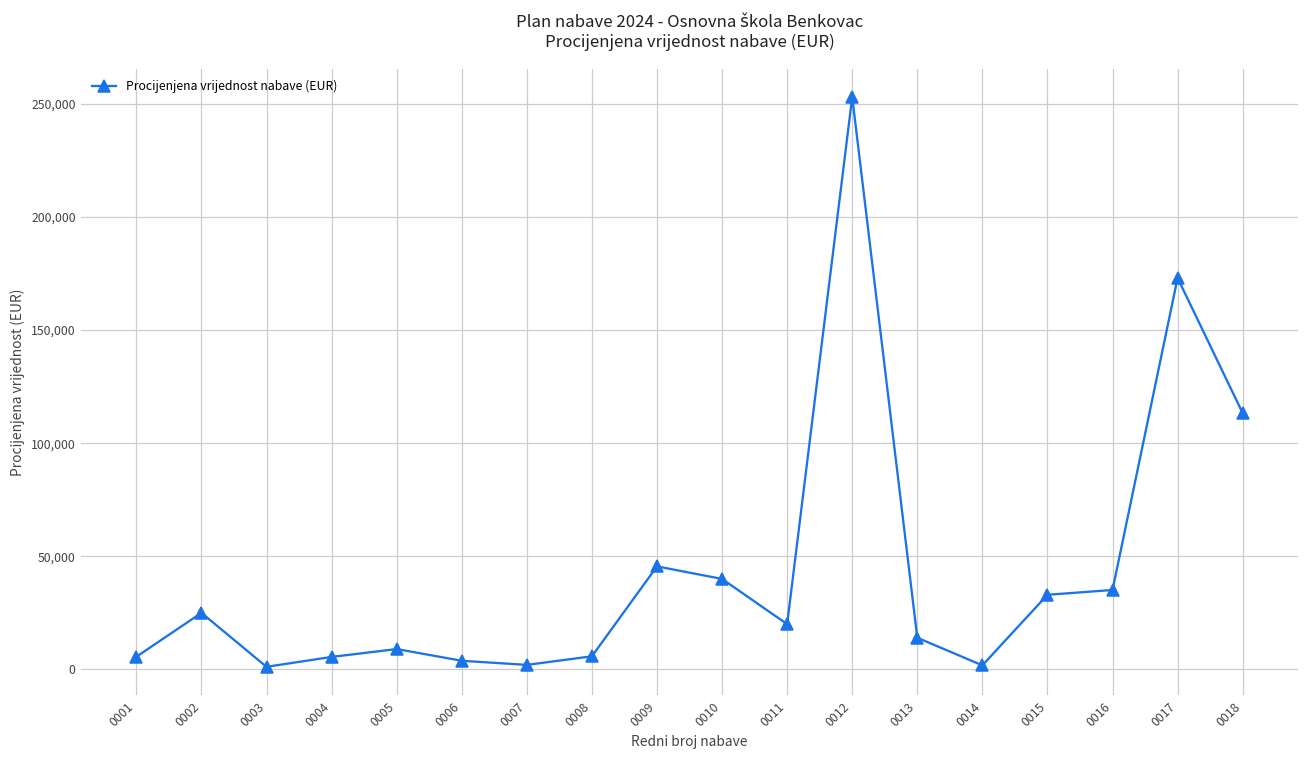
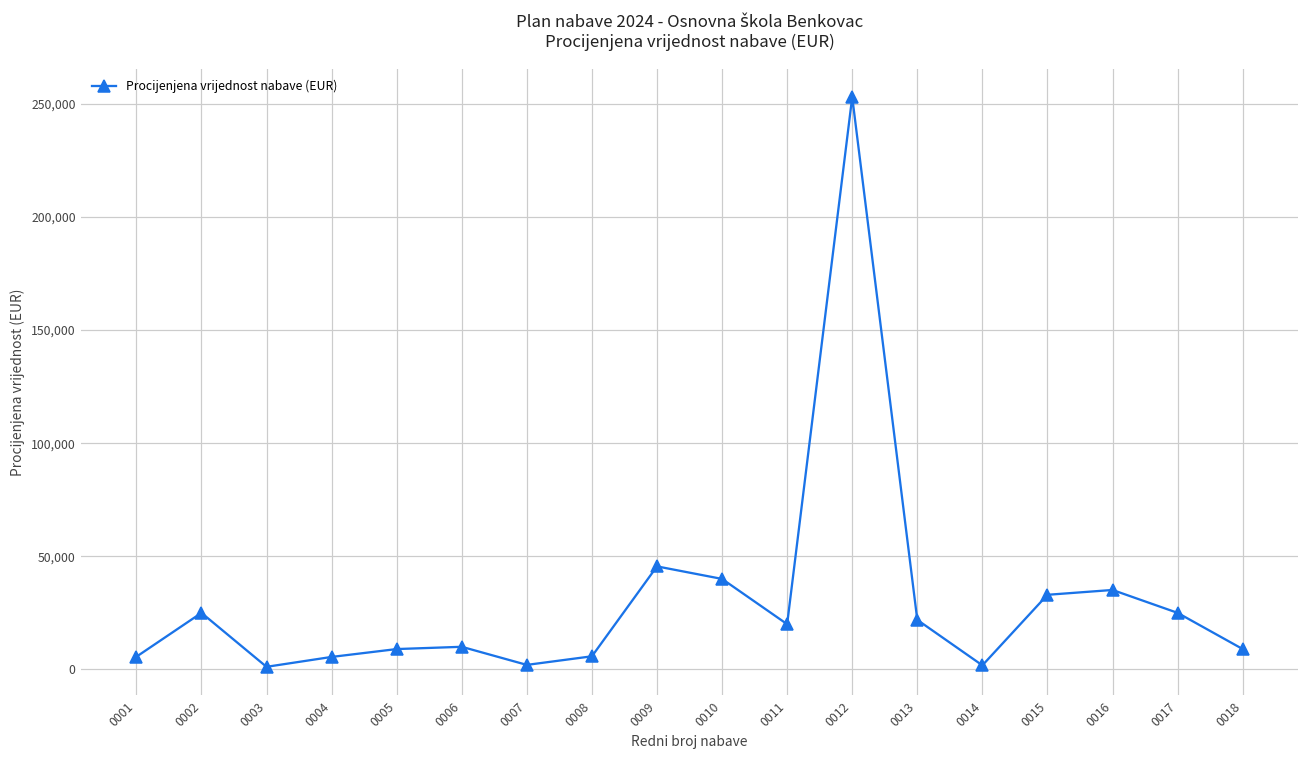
0006: 4,000 -> 10,000
0013: 14,000 -> 22,000
0017: 173,000 -> 25,000
0018: 113,000 -> 9,000
